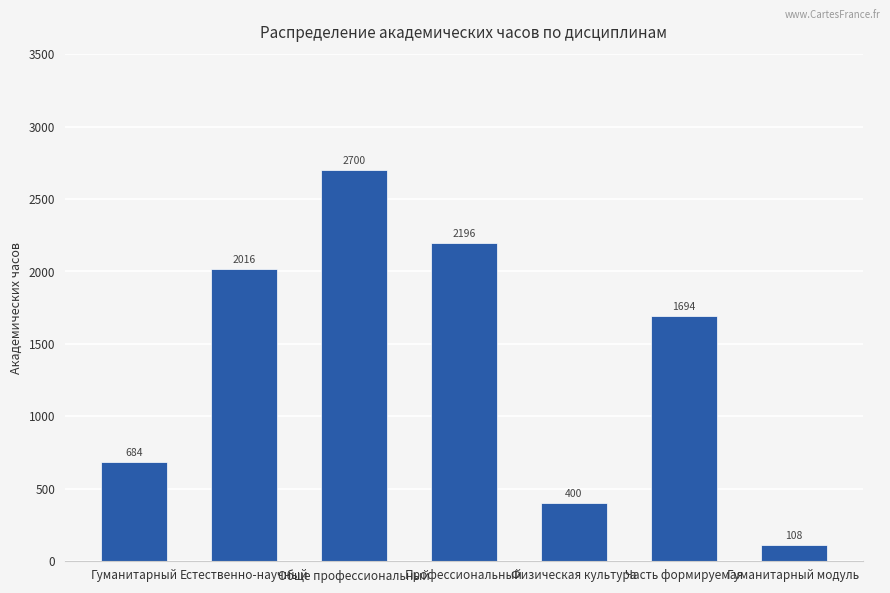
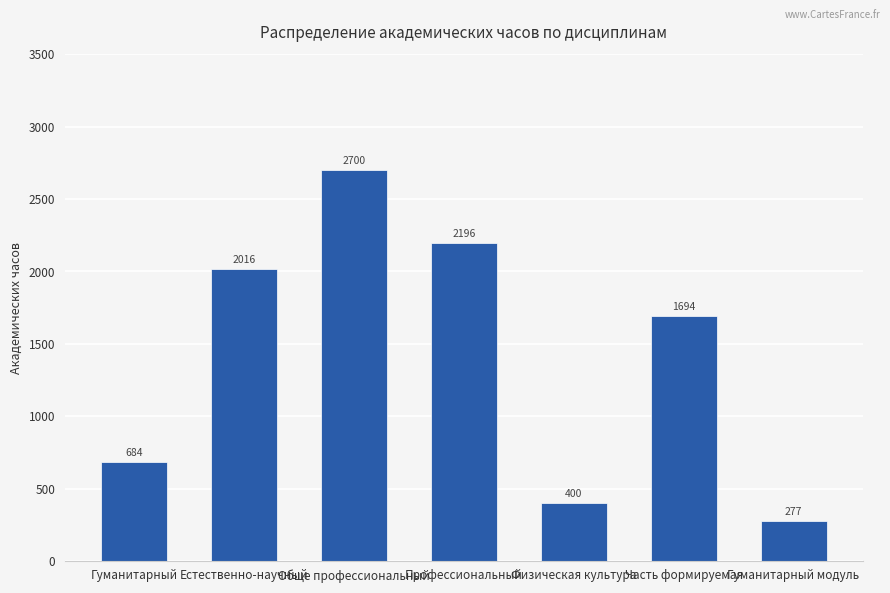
Гуманитарный модуль: 108 -> 277
